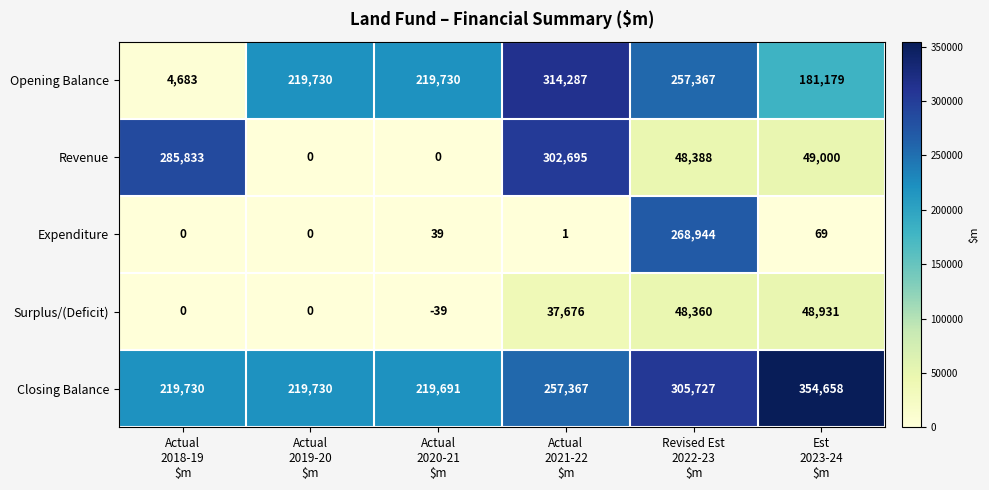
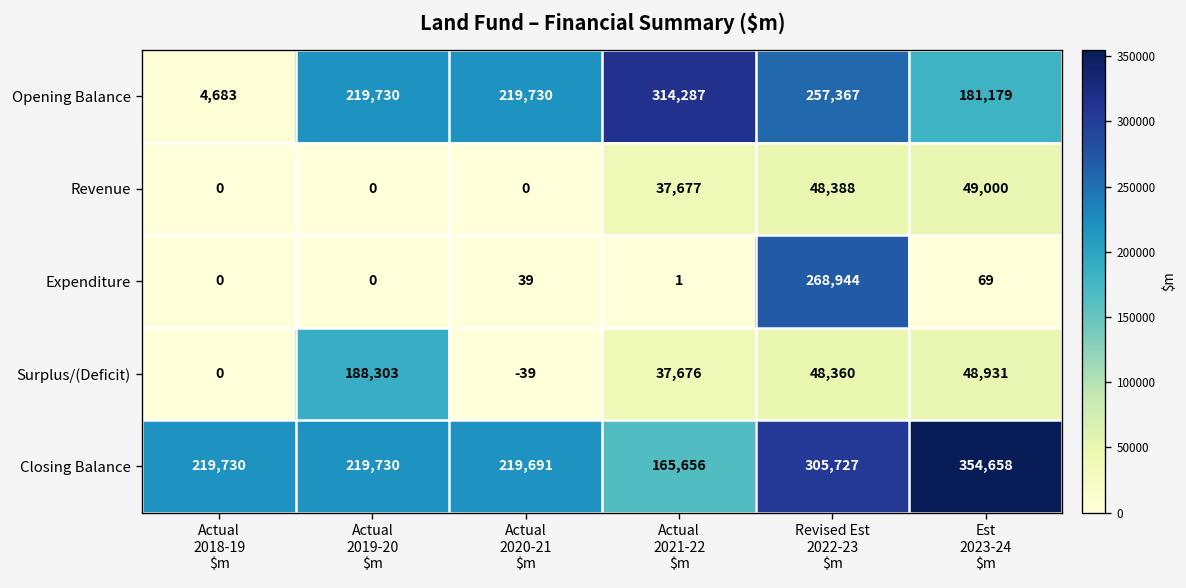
Revenue, Actual 2018-19 $m: 285,833 -> 0
Revenue, Actual 2021-22 $m: 302,695 -> 37,677
Surplus/(Deficit), Actual 2019-20 $m: 0 -> 188,303
Closing Balance, Actual 2021-22 $m: 257,367 -> 165,656
